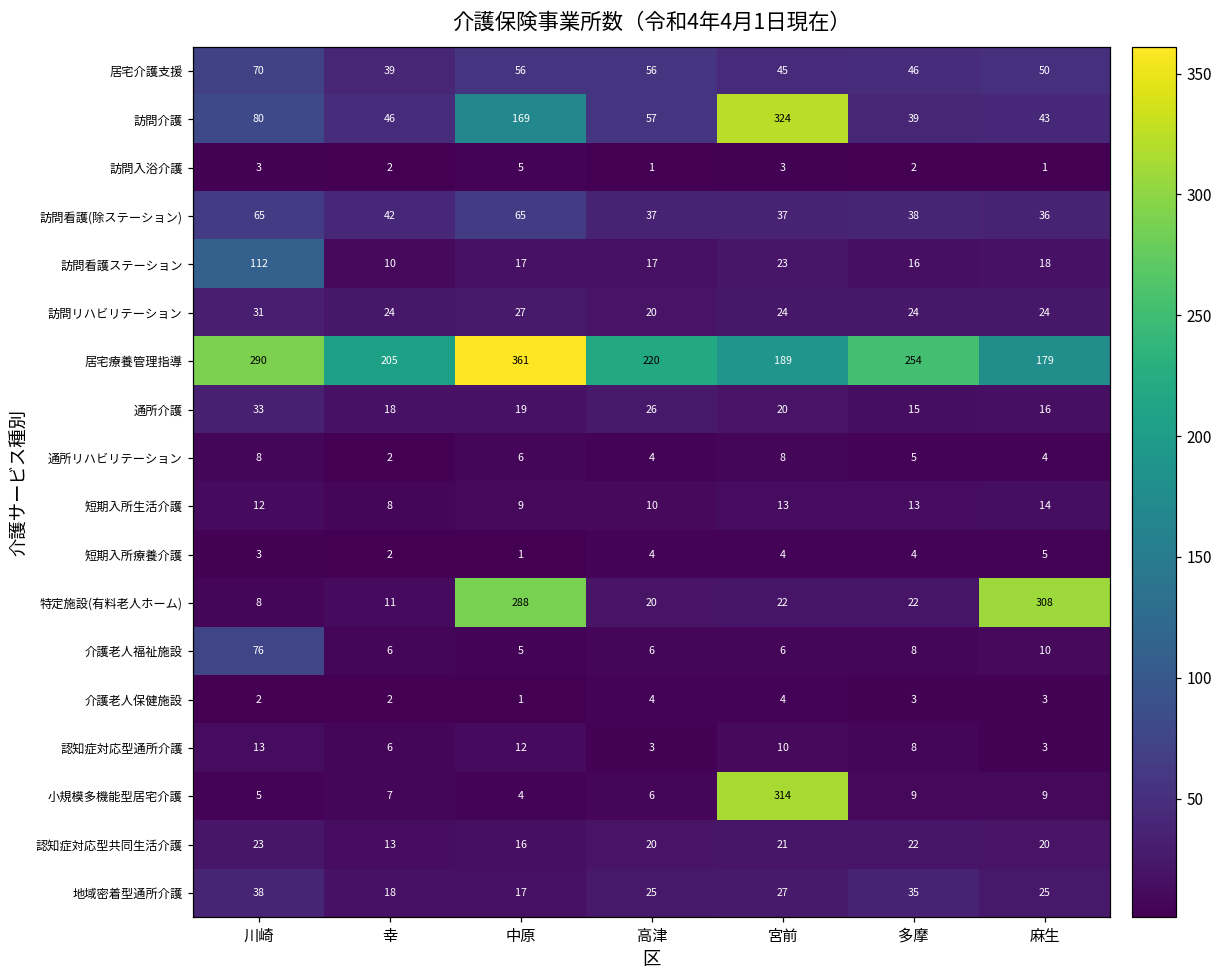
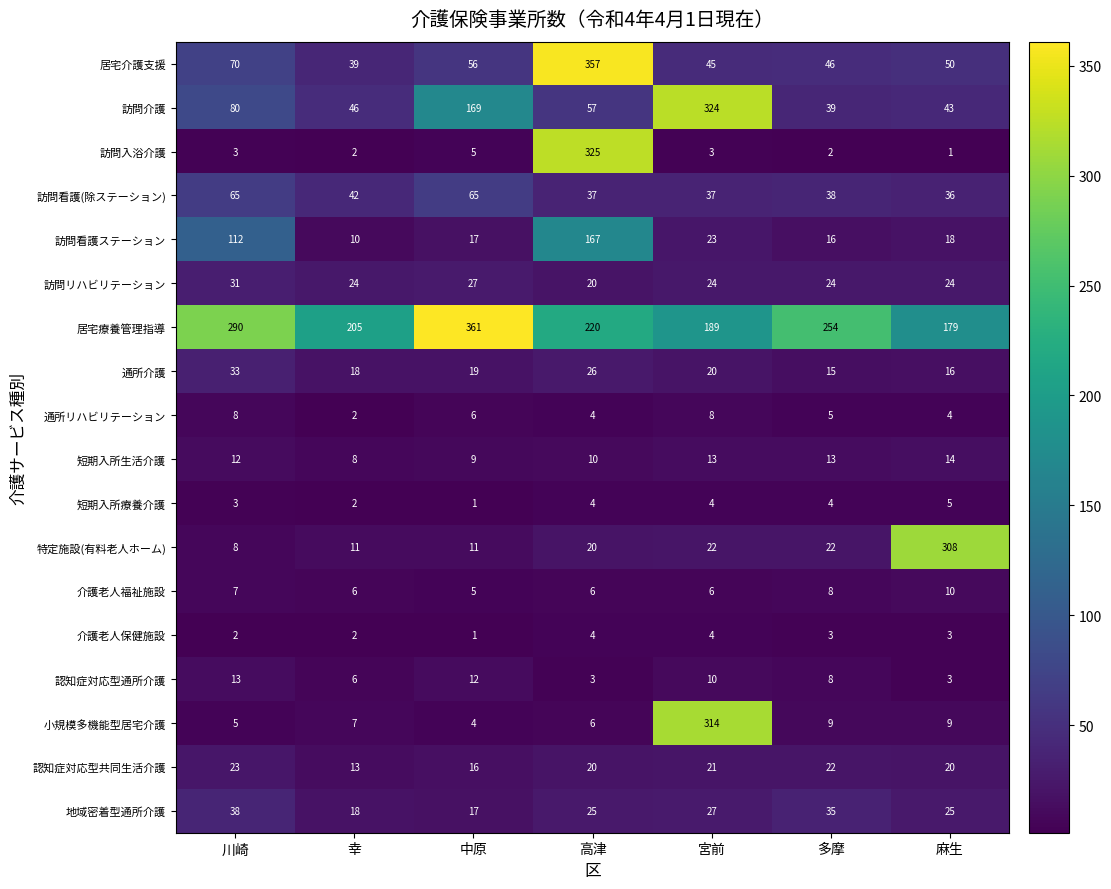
居宅介護支援, 高津: 56 -> 357
訪問入浴介護, 高津: 1 -> 325
訪問看護ステーション, 高津: 17 -> 167
特定施設(有料老人ホーム), 中原: 288 -> 11
介護老人福祉施設, 川崎: 76 -> 7
